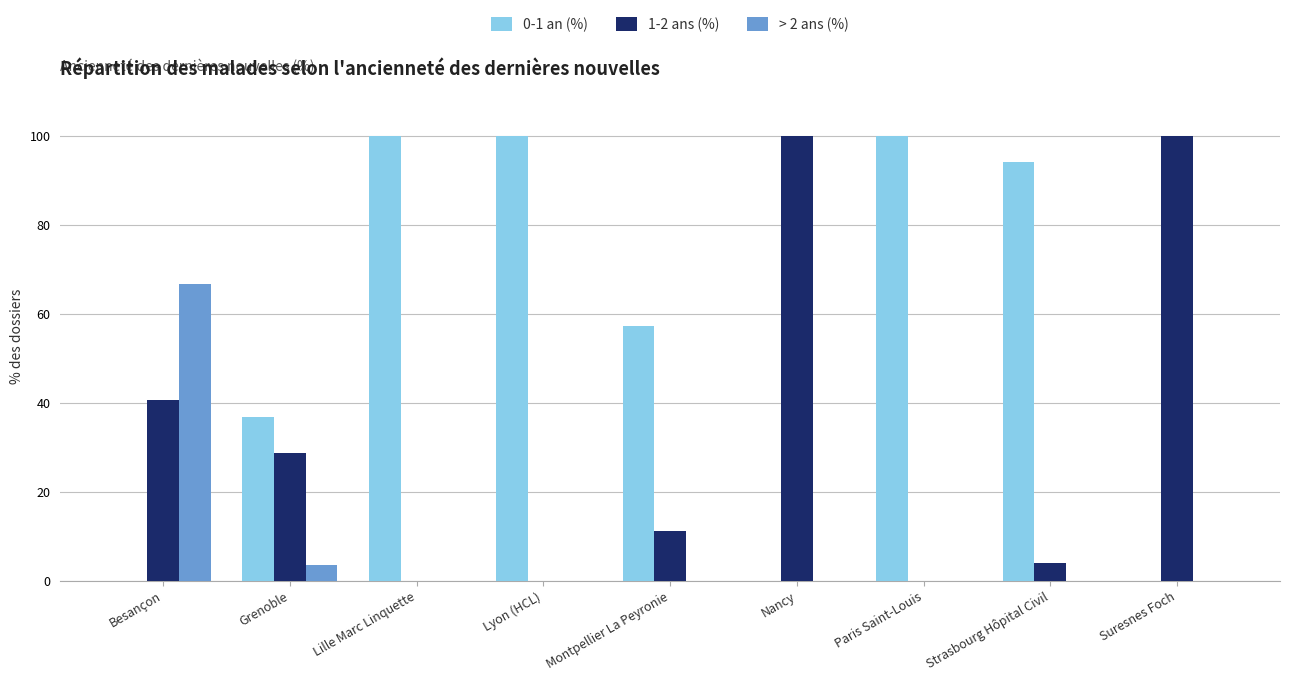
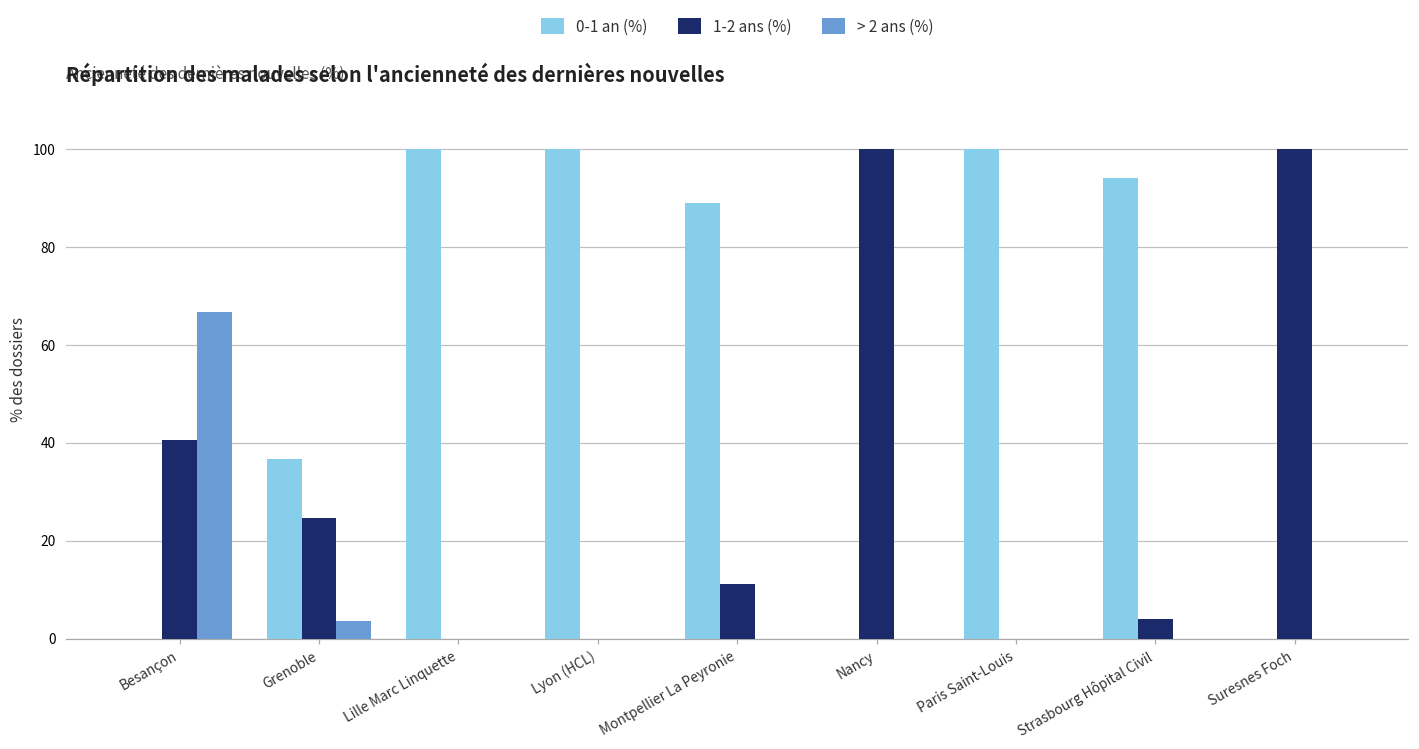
1-2 ans (%), Grenoble: 29 -> 25
0-1 an (%), Montpellier La Peyronie: 57 -> 89
